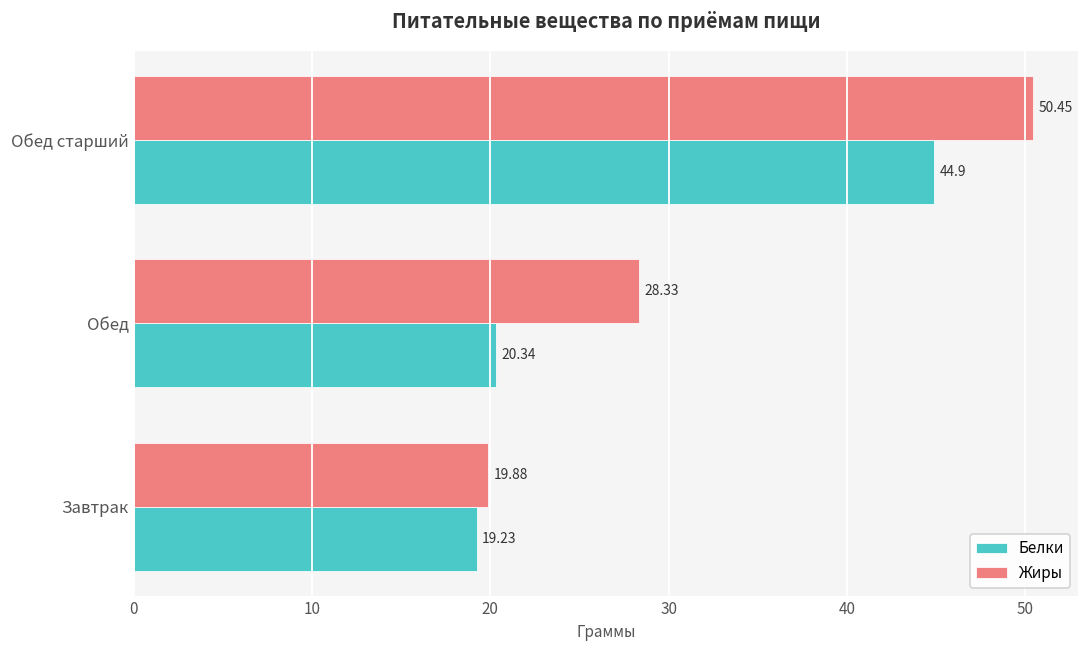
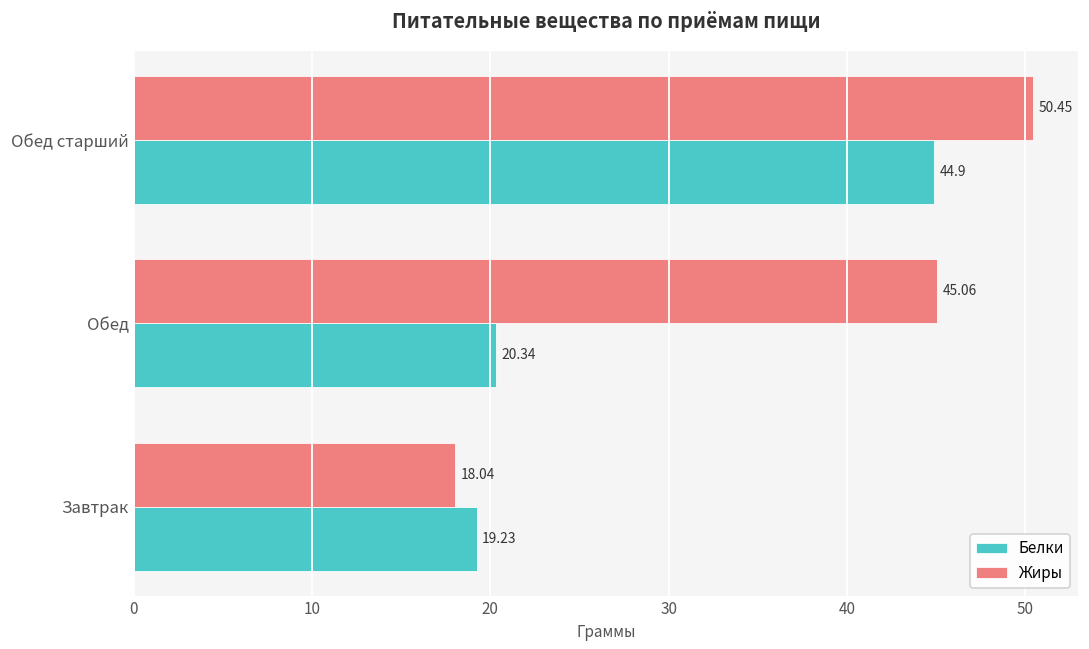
Жиры, Обед: 28.33 -> 45.06
Жиры, Завтрак: 19.88 -> 18.04
